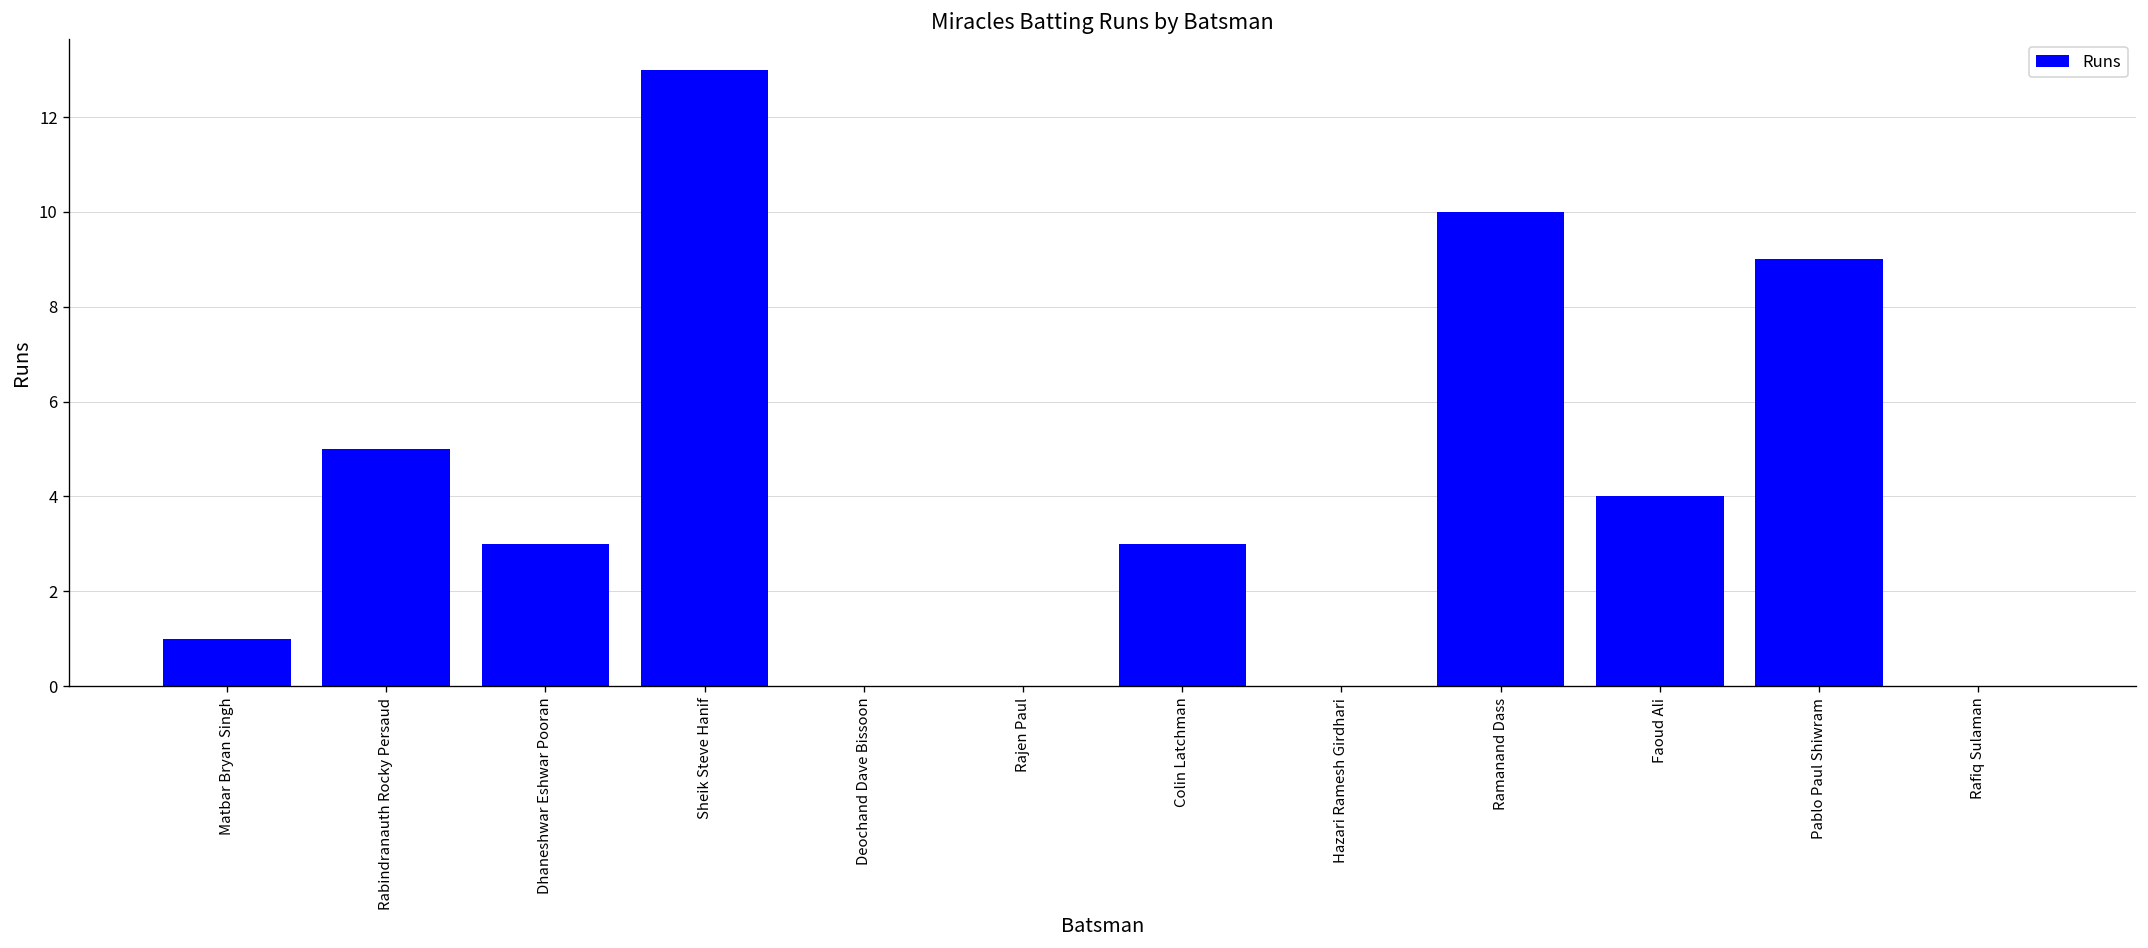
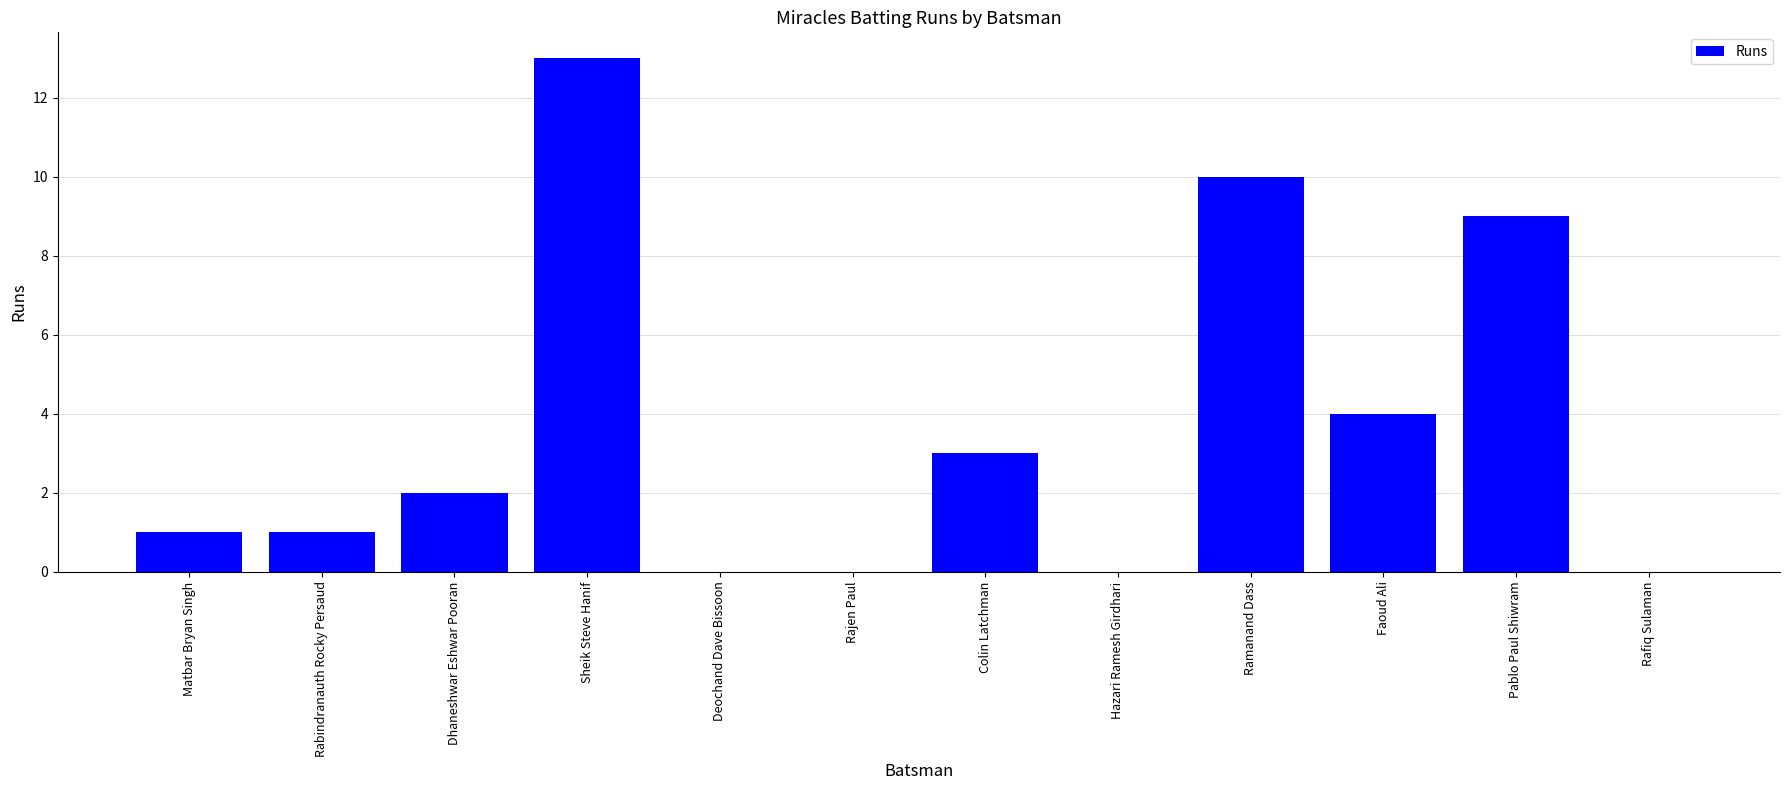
Rabindranauth Rocky Persaud: 5 -> 1
Dhaneshwar Eshwar Pooran: 3 -> 2
